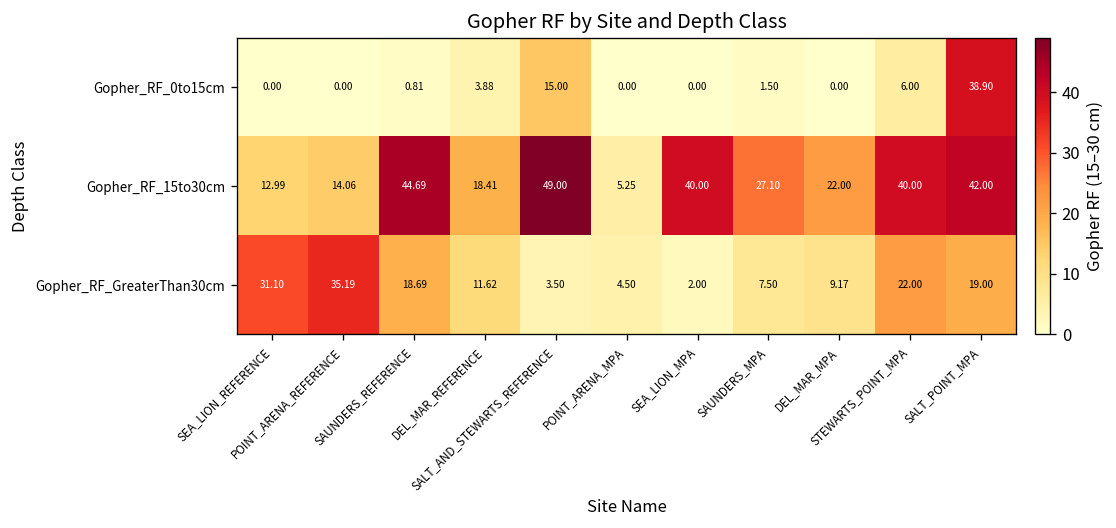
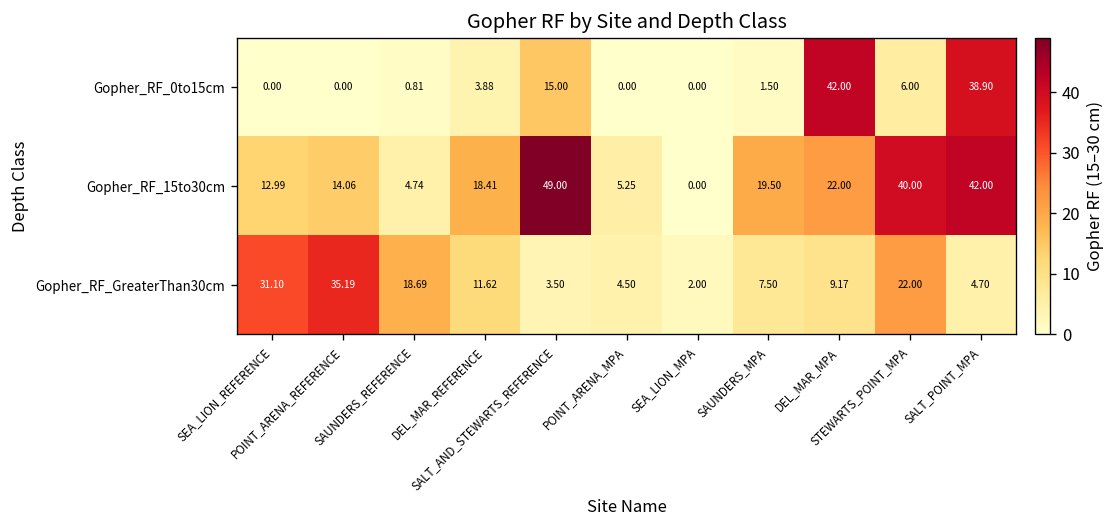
Gopher_RF_0to15cm, DEL_MAR_MPA: 0.00 -> 42.00
Gopher_RF_15to30cm, SAUNDERS_REFERENCE: 44.69 -> 4.74
Gopher_RF_15to30cm, SEA_LION_MPA: 40.00 -> 0.00
Gopher_RF_15to30cm, SAUNDERS_MPA: 27.10 -> 19.50
Gopher_RF_GreaterThan30cm, SALT_POINT_MPA: 19.00 -> 4.70
